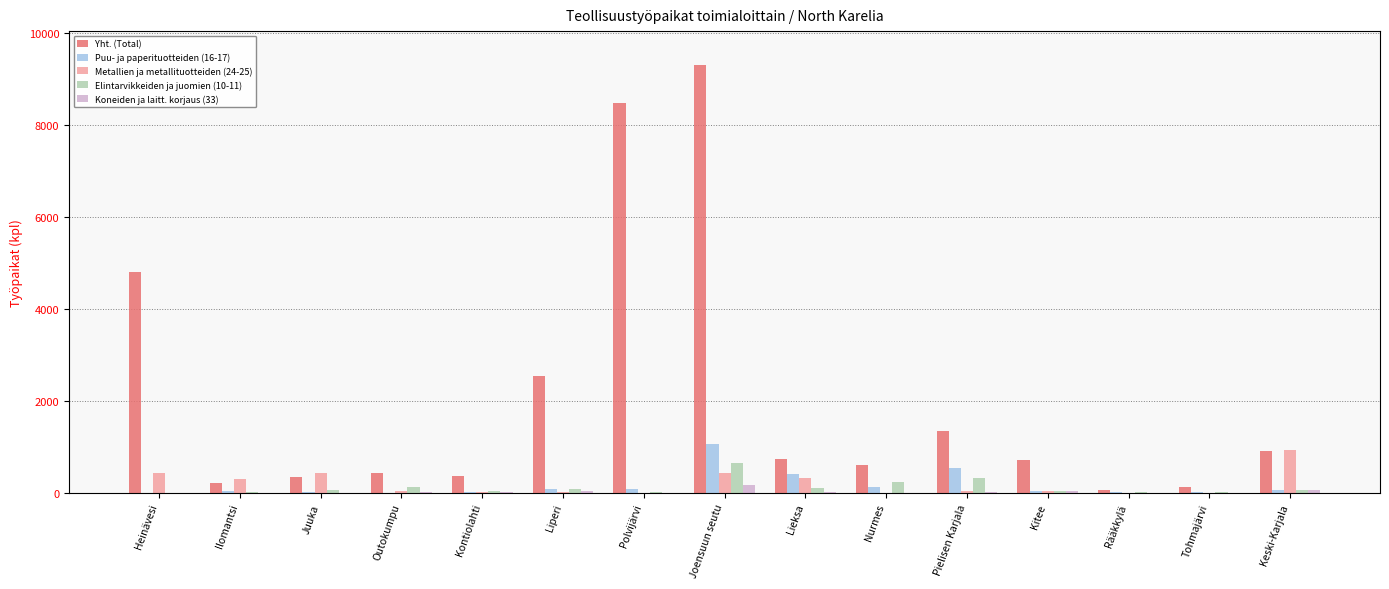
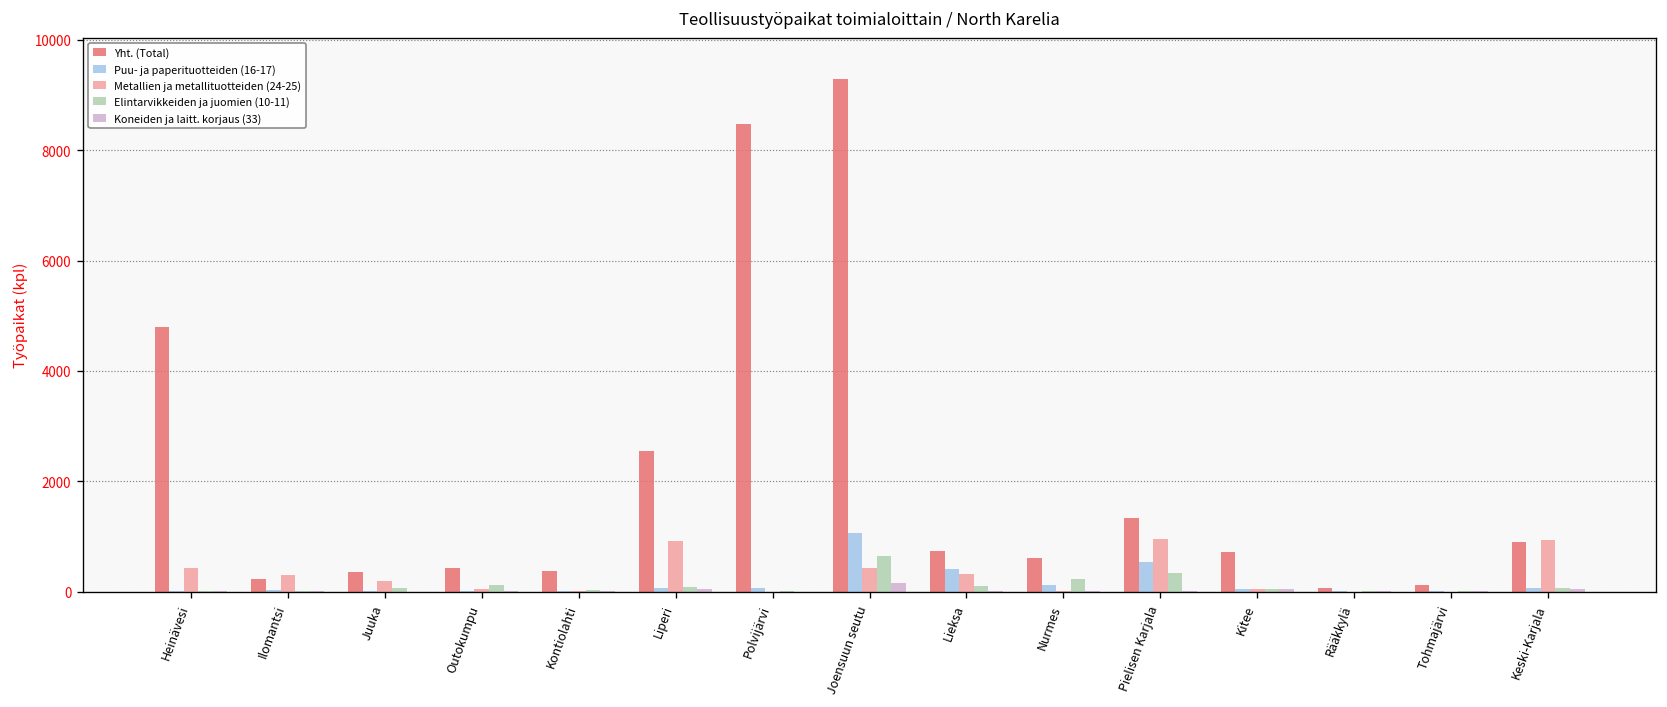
Metallien ja metallituotteiden (24-25), Juuka: 400 -> 200
Metallien ja metallituotteiden (24-25), Liperi: 0 -> 900
Metallien ja metallituotteiden (24-25), Pielisen Karjala: 0 -> 900
